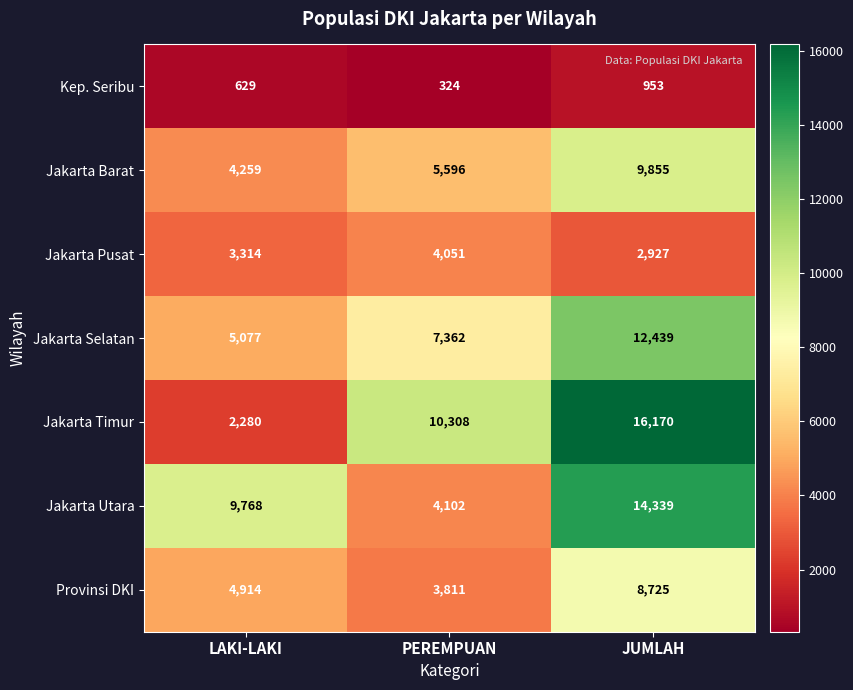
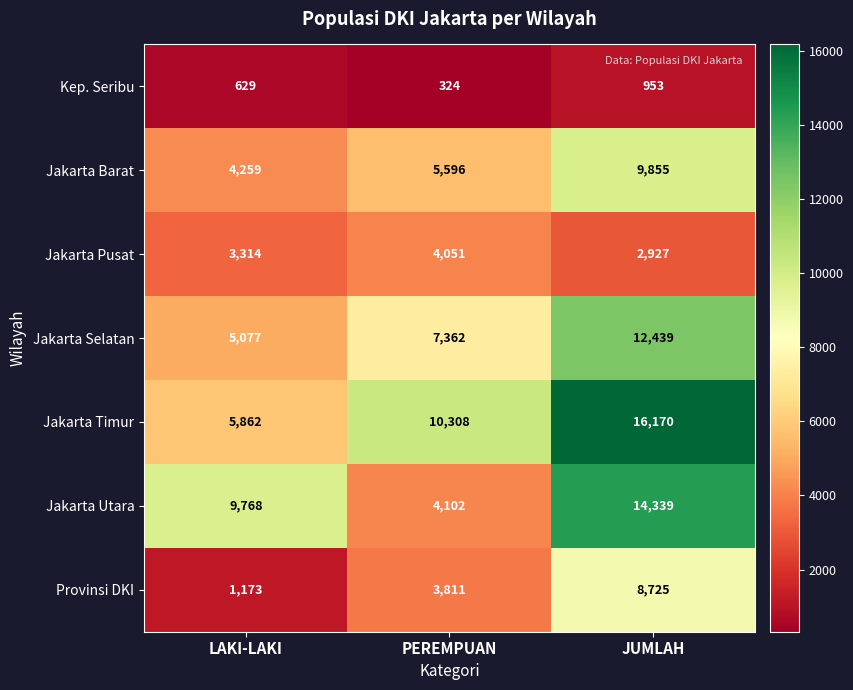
Jakarta Timur, LAKI-LAKI: 2,280 -> 5,862
Provinsi DKI, LAKI-LAKI: 4,914 -> 1,173
